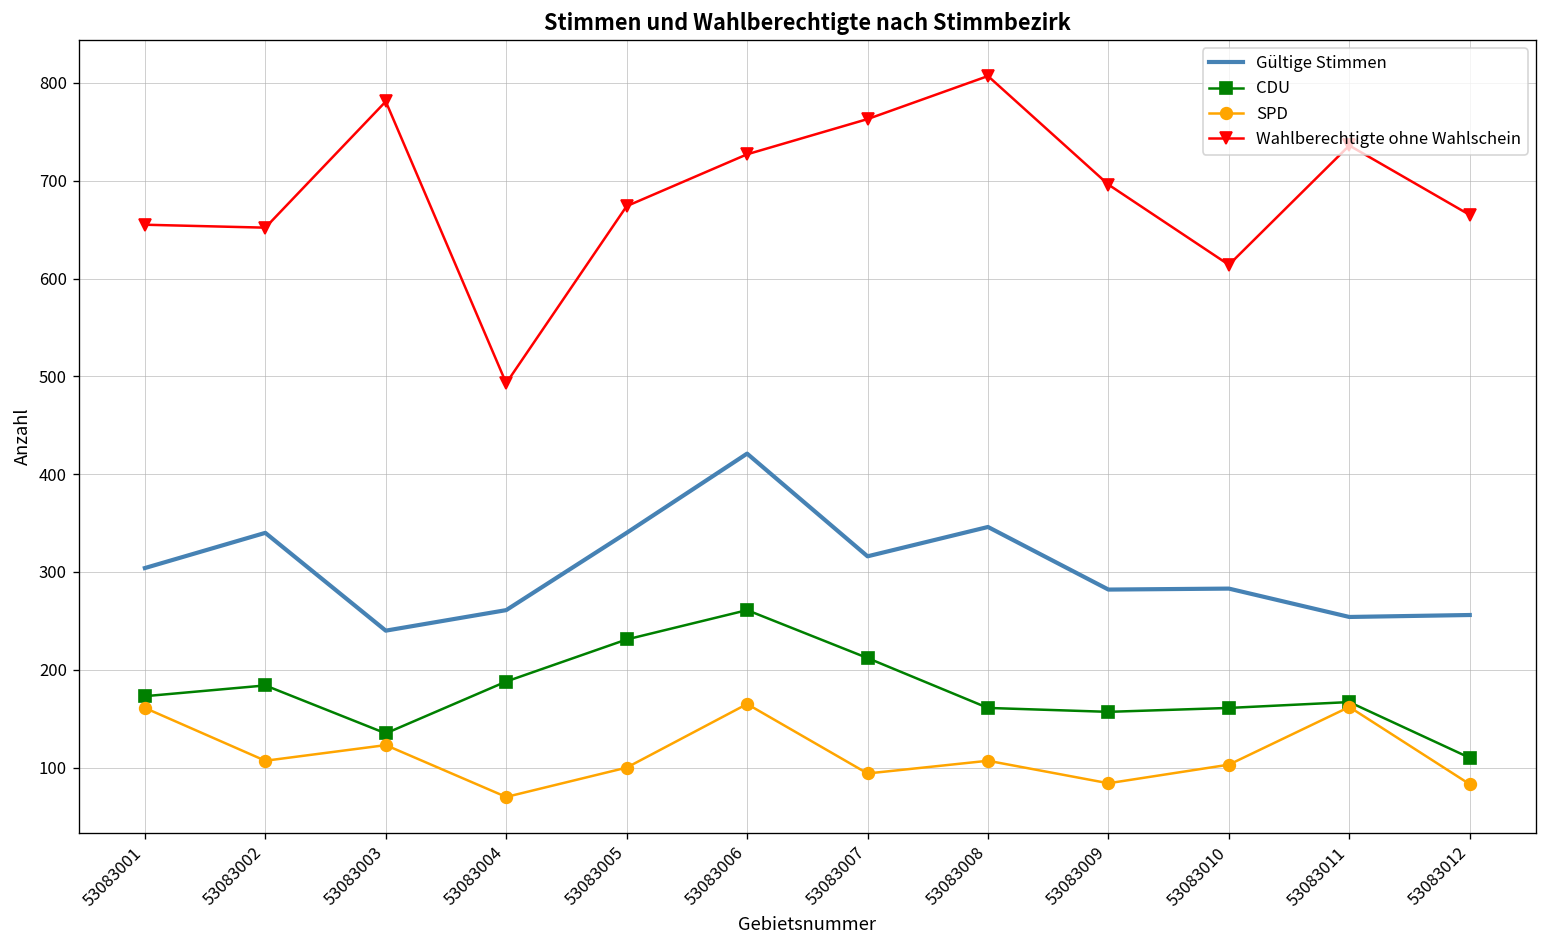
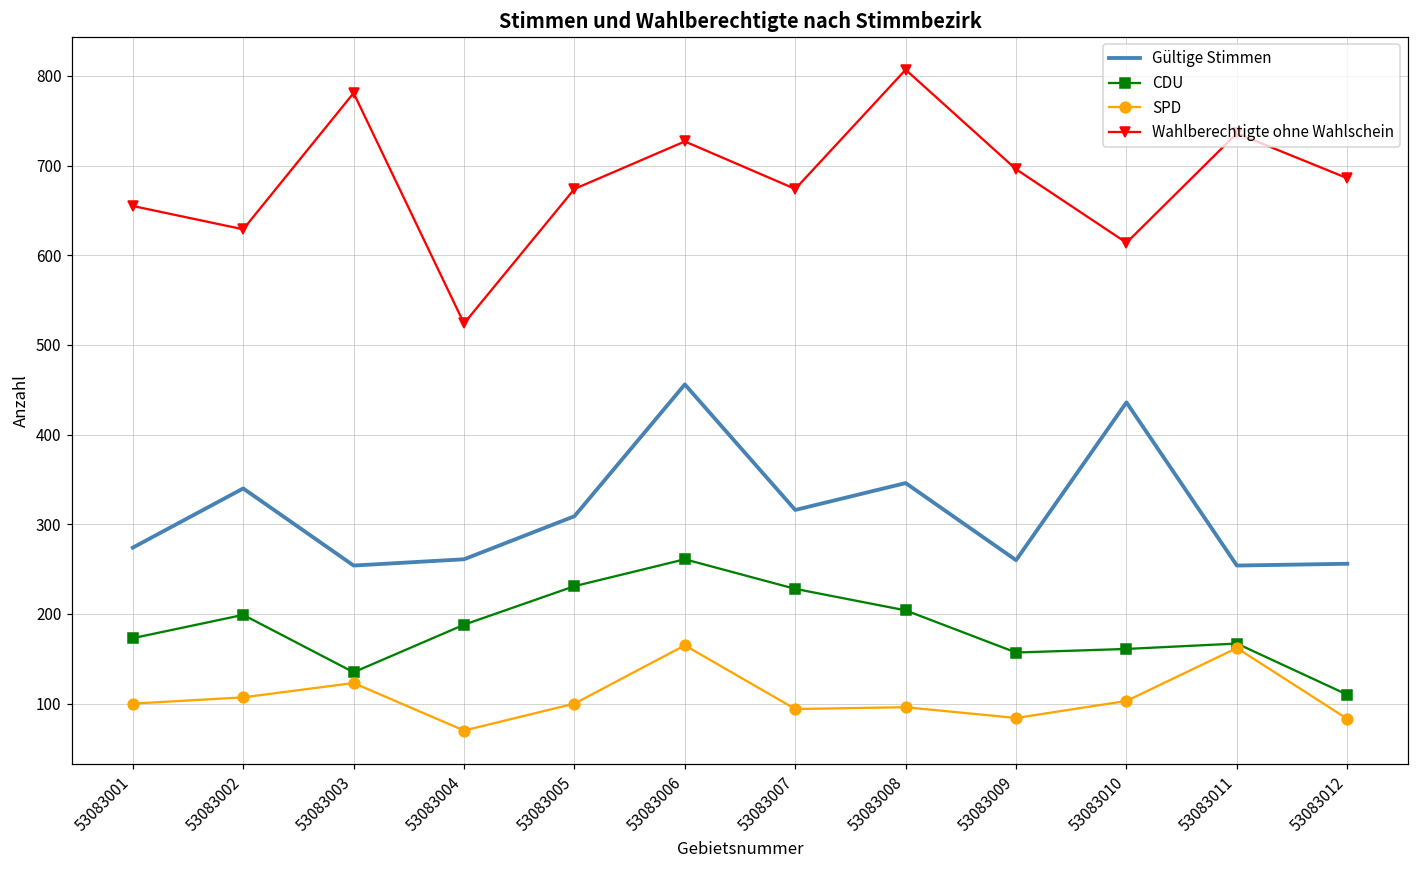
Gültige Stimmen, 53083001: 300 -> 270
SPD, 53083001: 160 -> 100
CDU, 53083002: 180 -> 200
Wahlberechtigte ohne Wahlschein, 53083002: 650 -> 630
Gültige Stimmen, 53083003: 240 -> 250
Wahlberechtigte ohne Wahlschein, 53083004: 490 -> 520
Gültige Stimmen, 53083005: 340 -> 310
Gültige Stimmen, 53083006: 420 -> 460
CDU, 53083007: 210 -> 230
Wahlberechtigte ohne Wahlschein, 53083007: 760 -> 670
CDU, 53083008: 160 -> 200
SPD, 53083008: 110 -> 100
Gültige Stimmen, 53083009: 280 -> 260
Gültige Stimmen, 53083010: 280 -> 440
Wahlberechtigte ohne Wahlschein, 53083012: 670 -> 690
